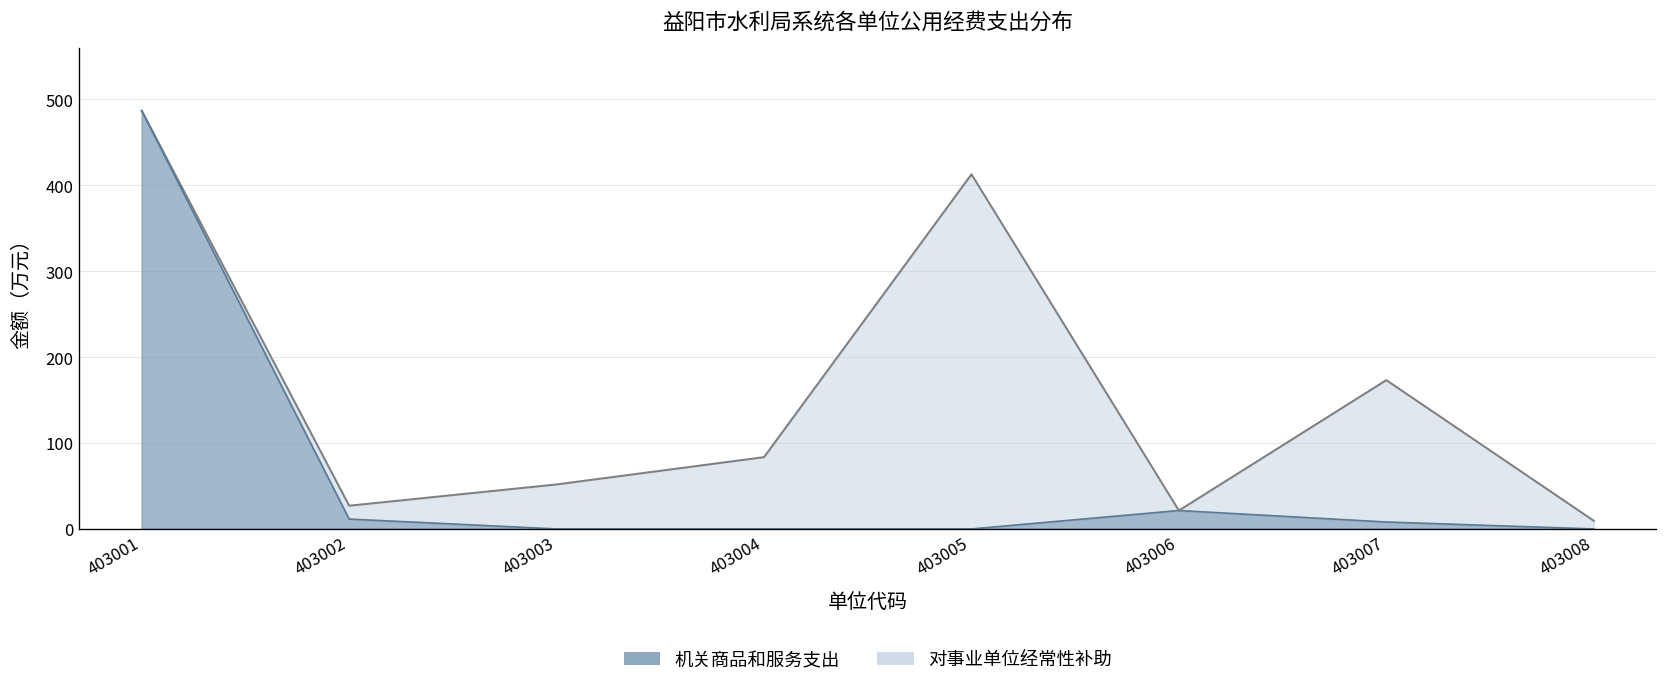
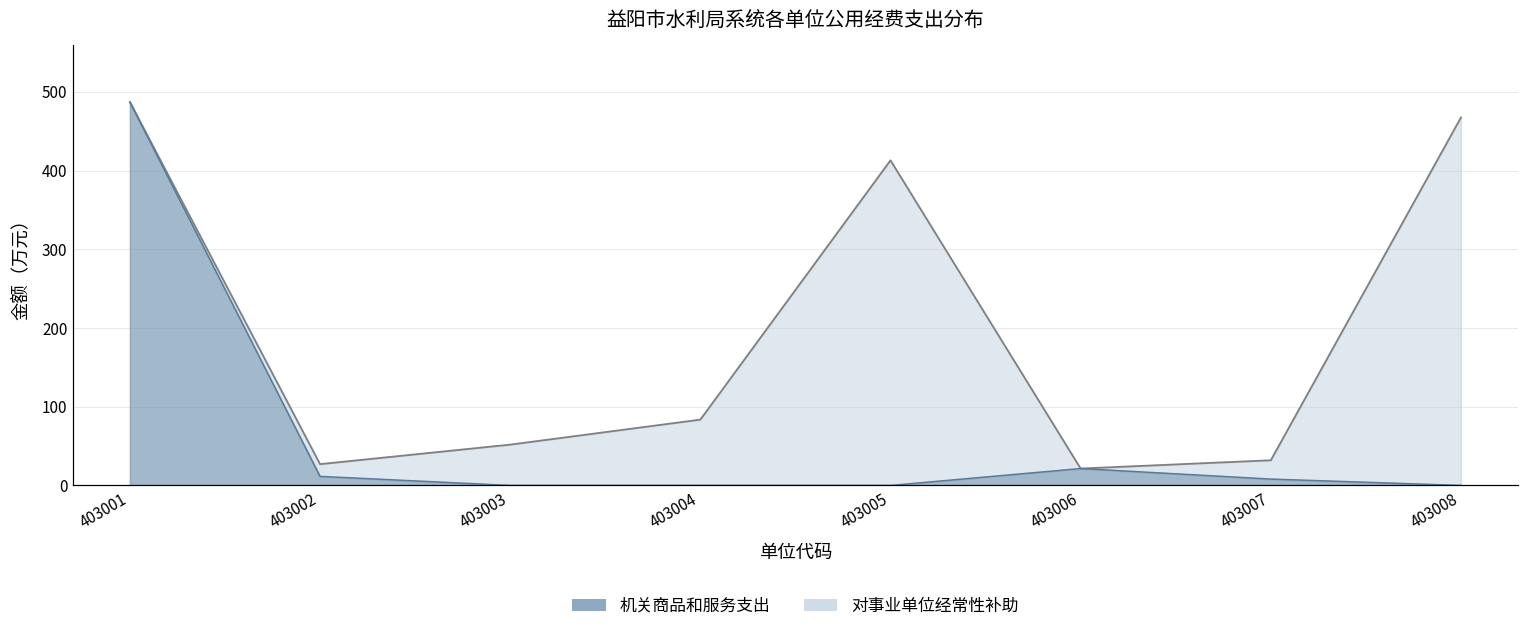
对事业单位经常性补助, 403007: 170 -> 20
对事业单位经常性补助, 403008: 10 -> 470
